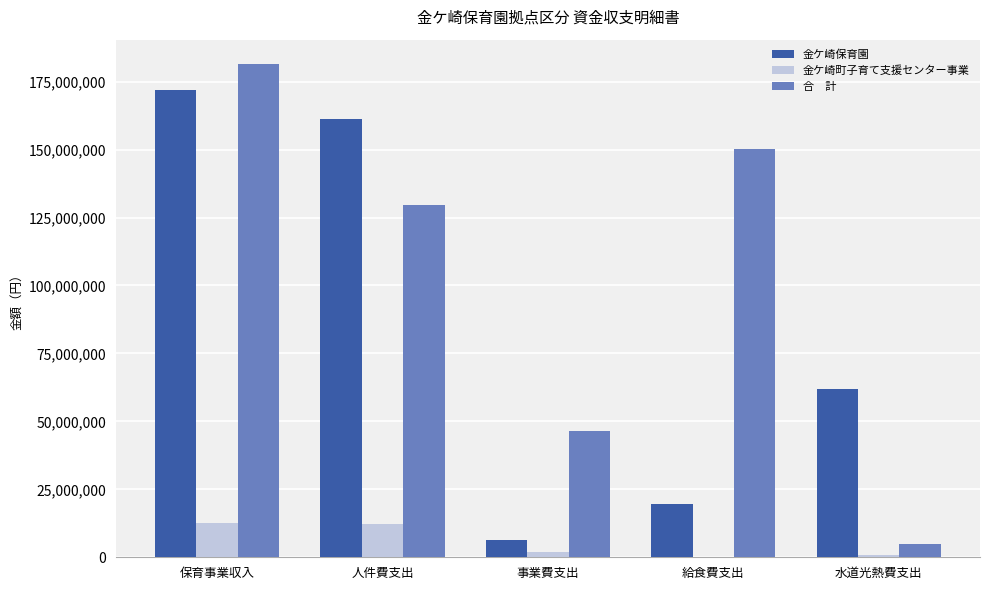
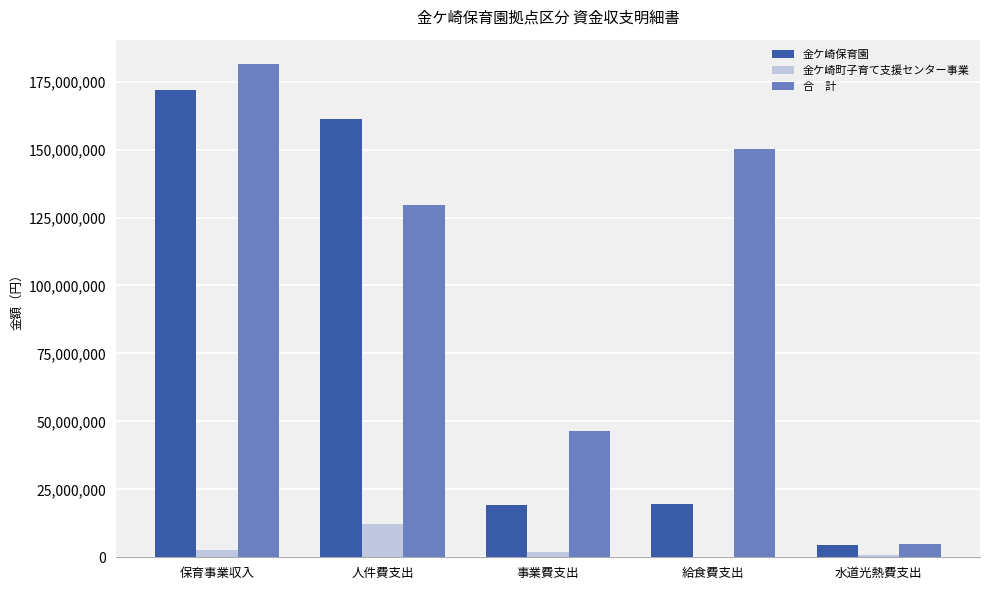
金ケ崎町子育て支援センター事業, 保育事業収入: 13,000,000 -> 3,000,000
金ケ崎保育園, 事業費支出: 6,000,000 -> 19,000,000
金ケ崎保育園, 水道光熱費支出: 62,000,000 -> 4,000,000
